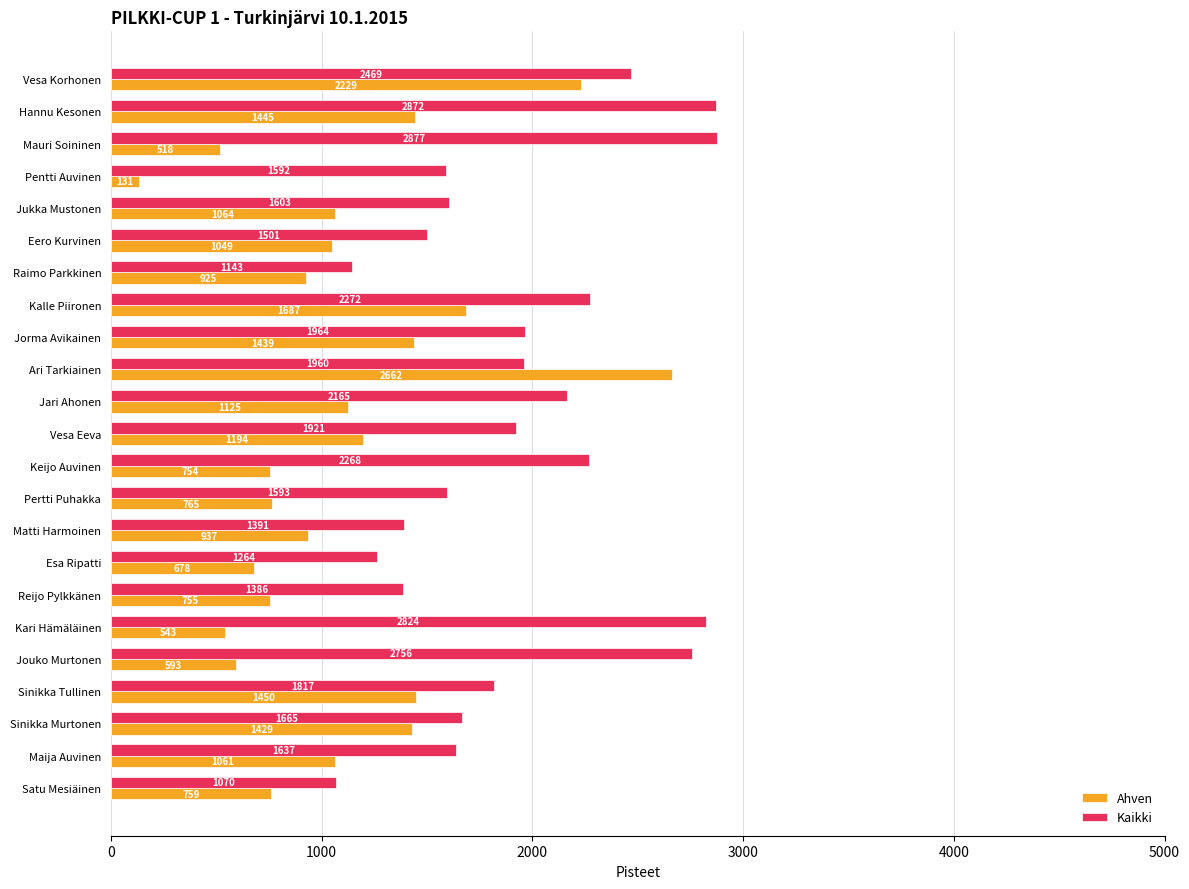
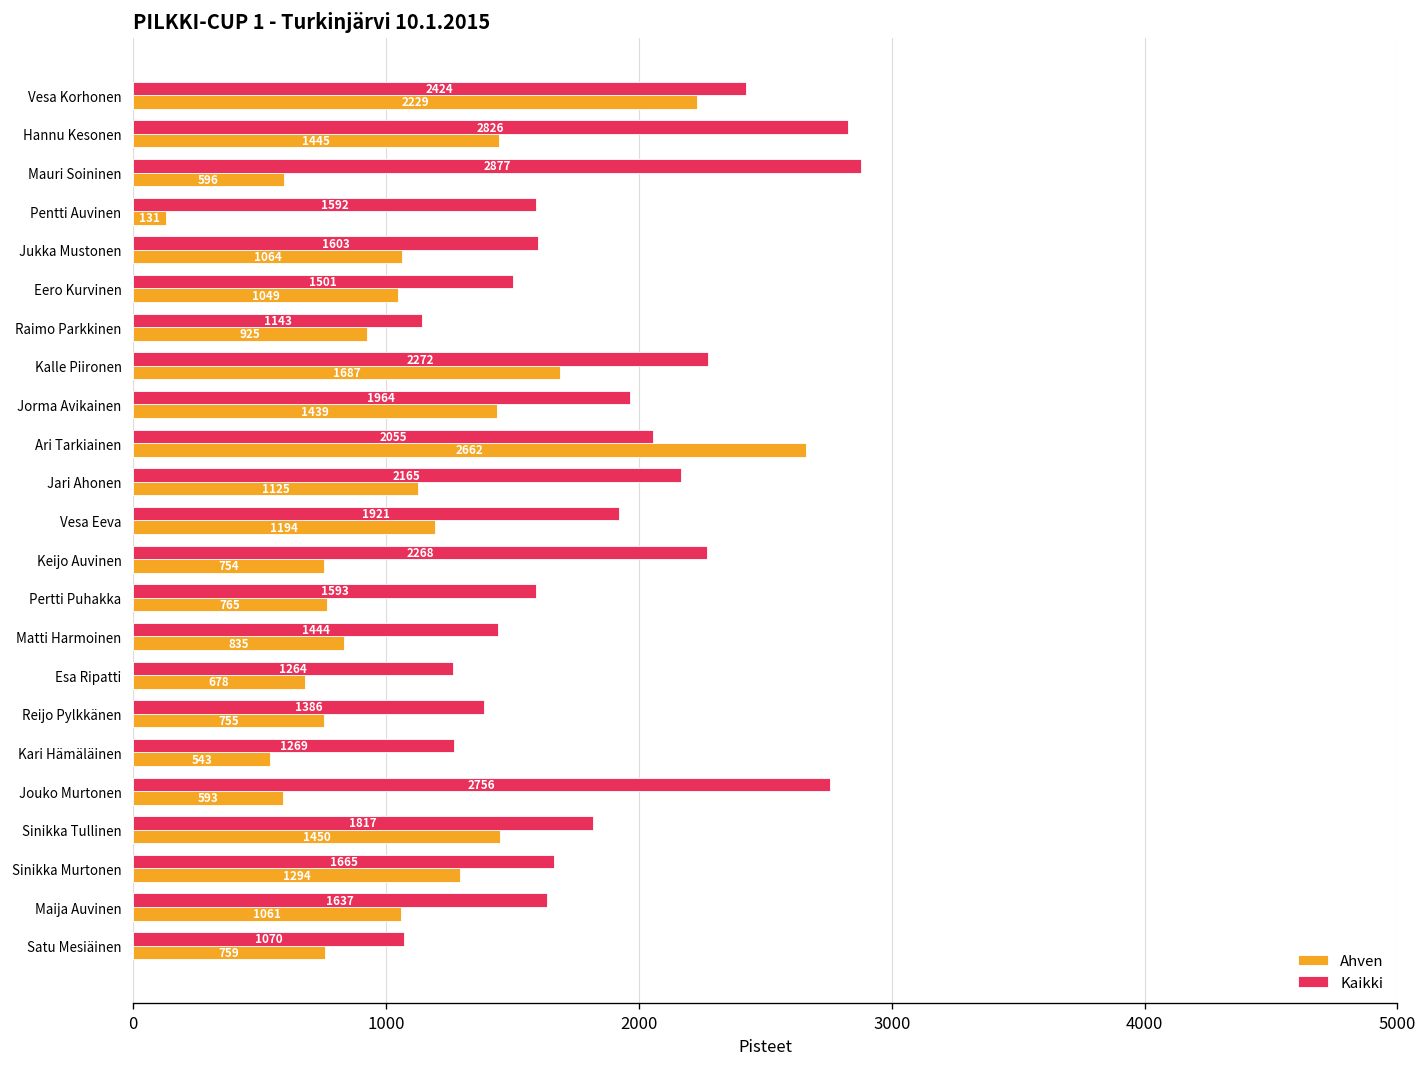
Kaikki, Vesa Korhonen: 2469 -> 2424
Kaikki, Hannu Kesonen: 2872 -> 2826
Ahven, Mauri Soininen: 518 -> 596
Kaikki, Ari Tarkiainen: 1960 -> 2055
Kaikki, Matti Harmoinen: 1391 -> 1444
Ahven, Matti Harmoinen: 937 -> 835
Kaikki, Kari Hämäläinen: 2824 -> 1269
Ahven, Sinikka Murtonen: 1429 -> 1294
